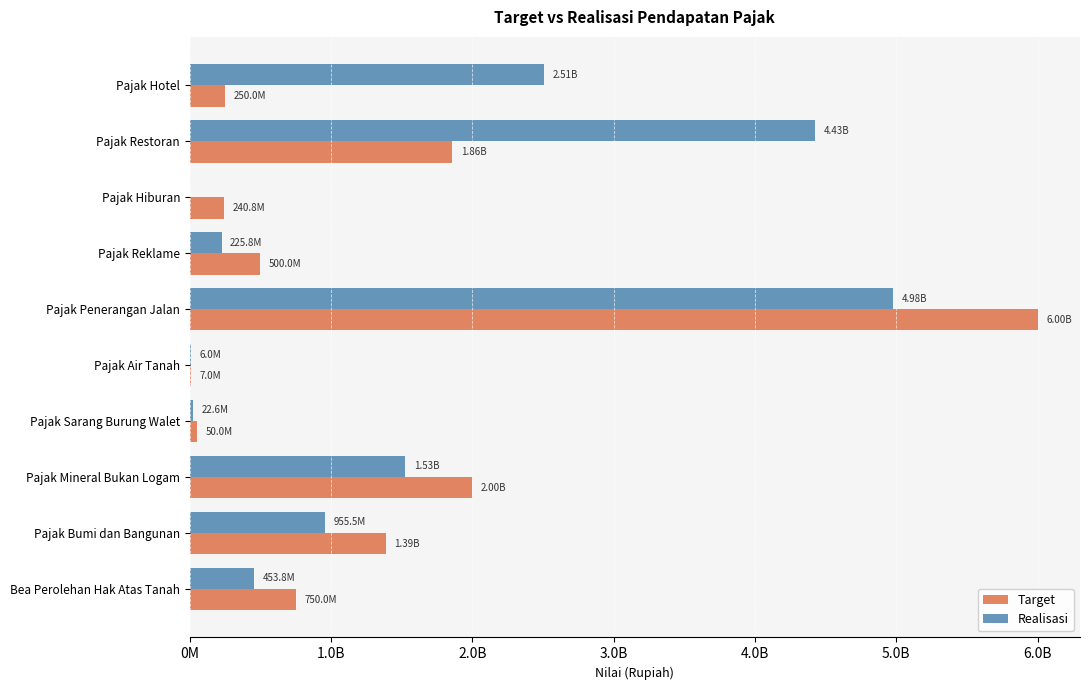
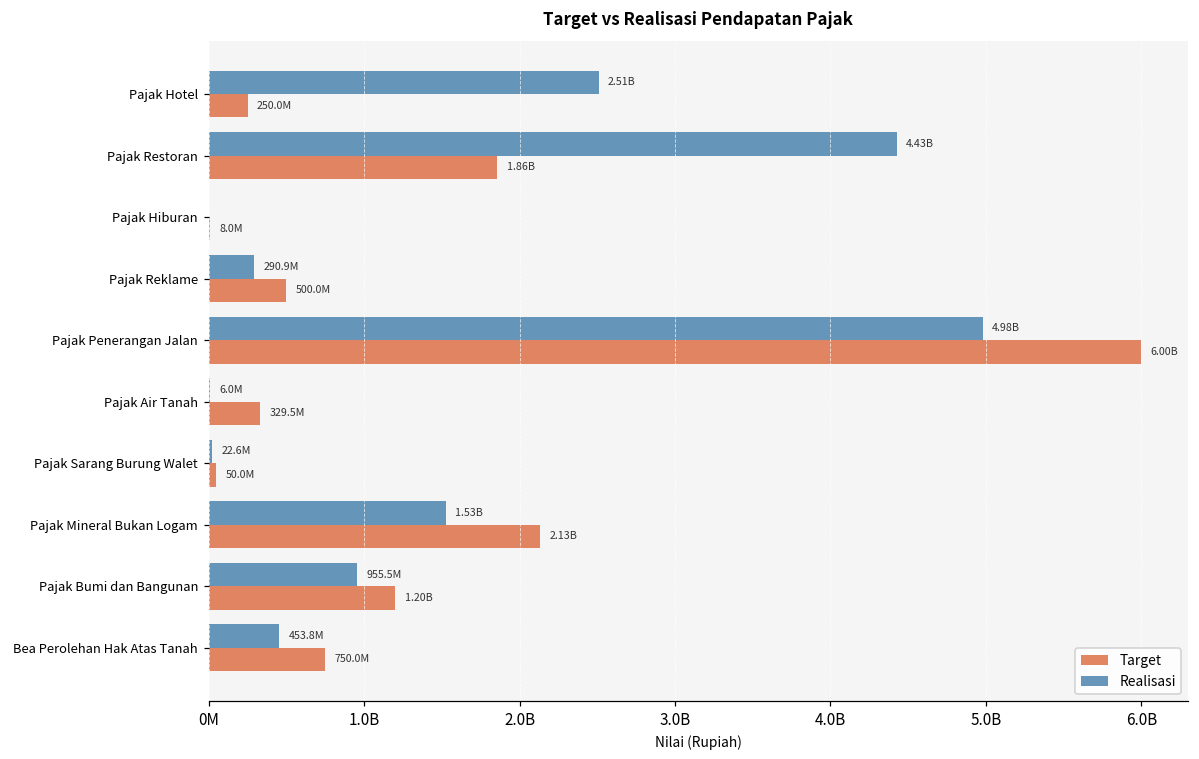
Target, Pajak Hiburan: 240.8M -> 8.0M
Realisasi, Pajak Reklame: 225.8M -> 290.9M
Target, Pajak Air Tanah: 7.0M -> 329.5M
Target, Pajak Mineral Bukan Logam: 2.00B -> 2.13B
Target, Pajak Bumi dan Bangunan: 1.39B -> 1.20B
